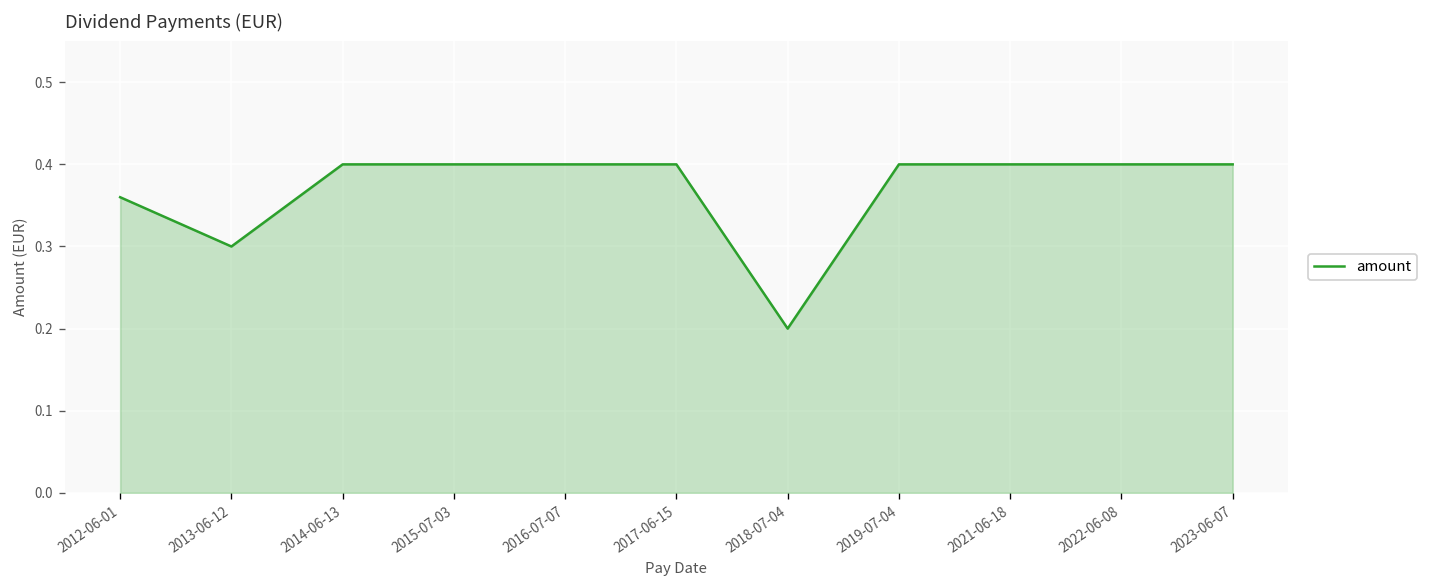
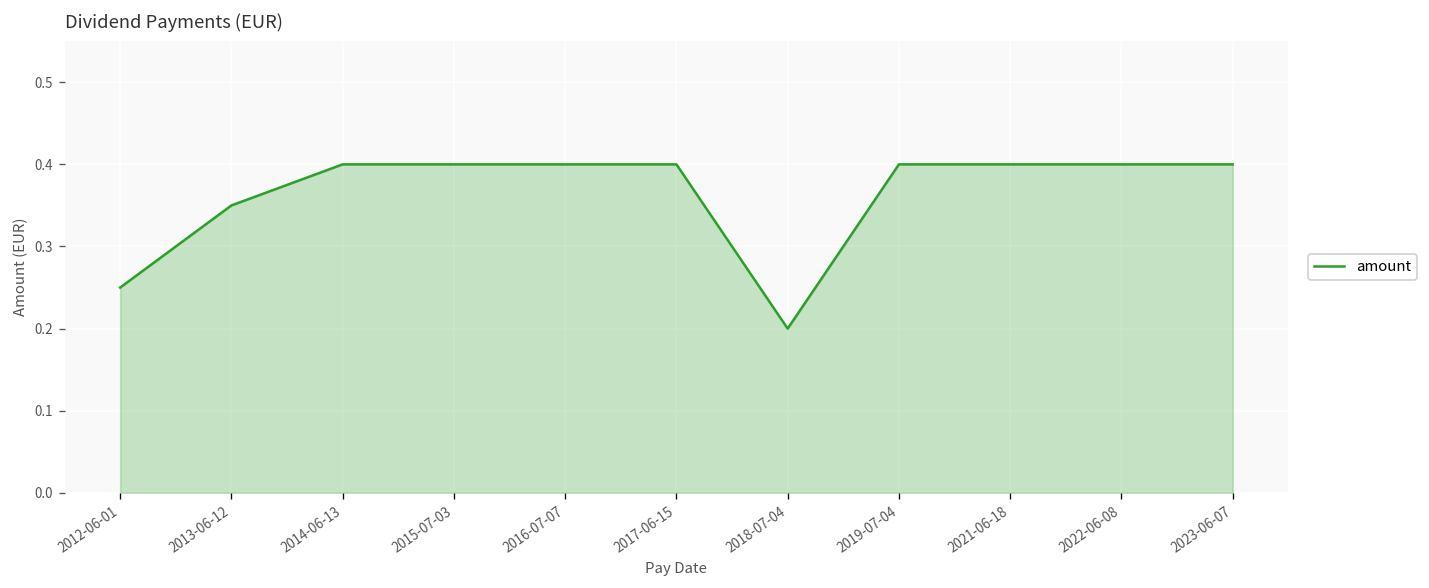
2012-06-01: 0.36 -> 0.25
2013-06-12: 0.30 -> 0.35
